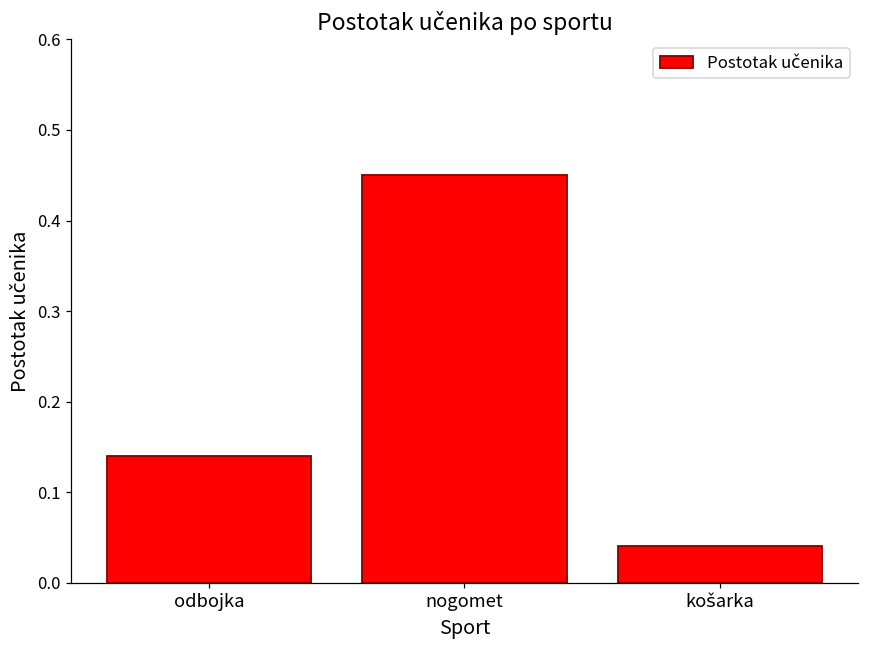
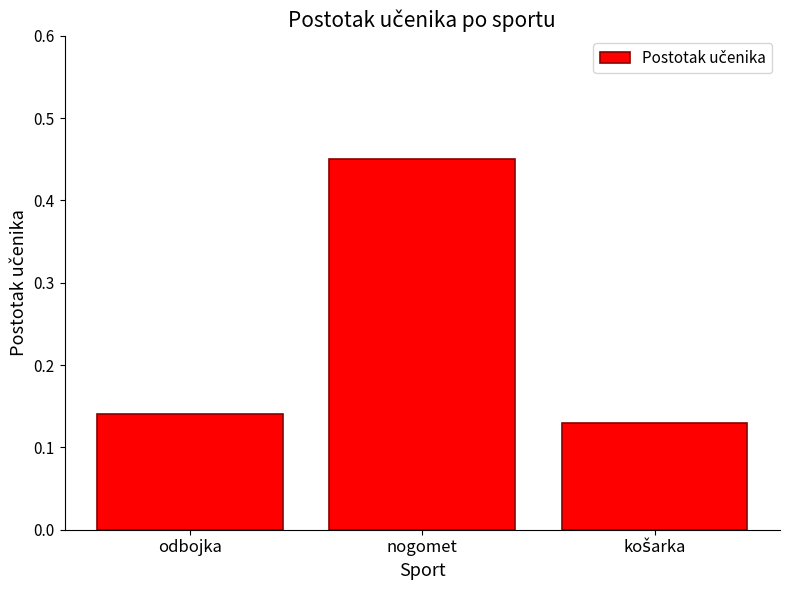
košarka: 0.04 -> 0.13
